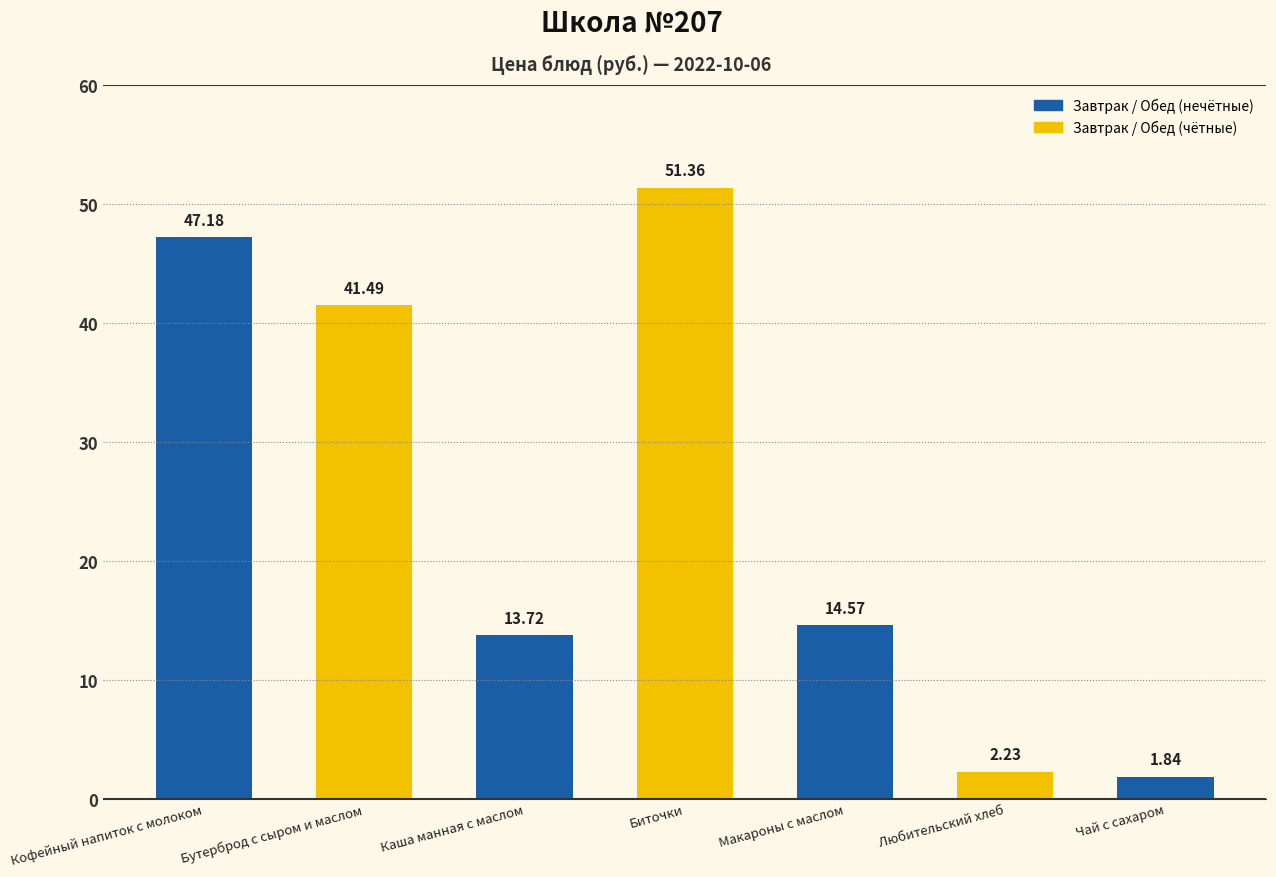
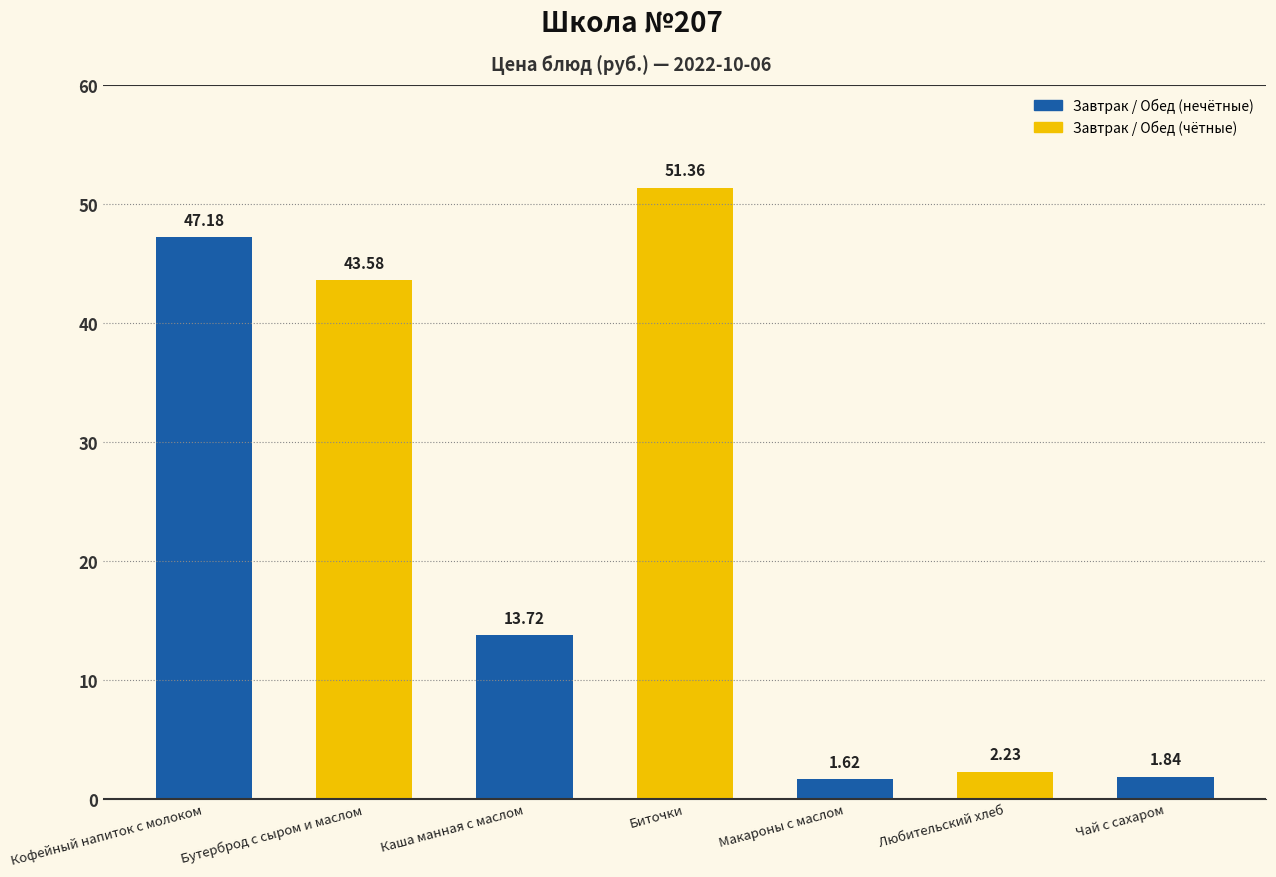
Бутерброд с сыром и маслом: 41.49 -> 43.58
Макароны с маслом: 14.57 -> 1.62
